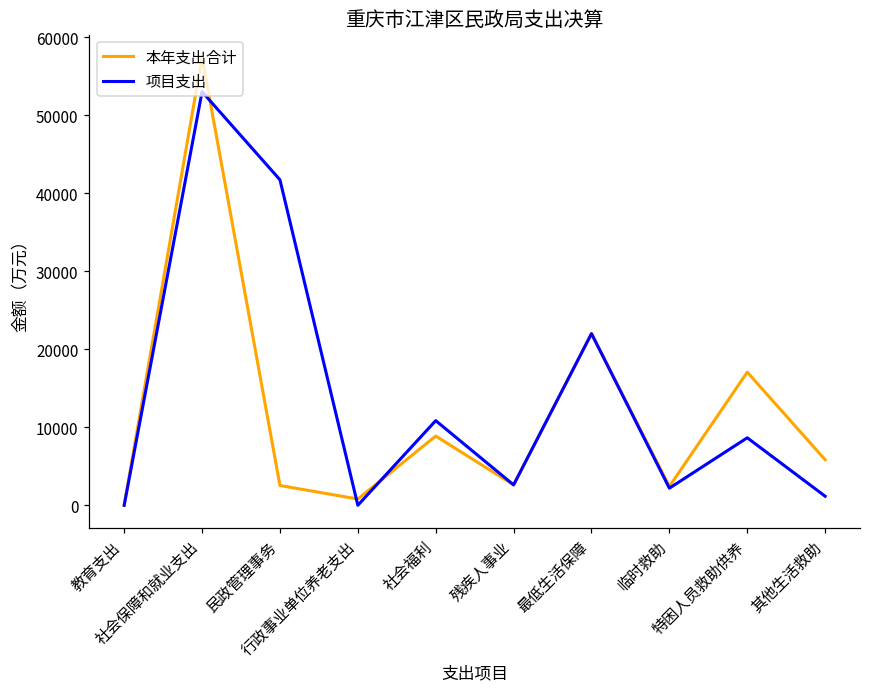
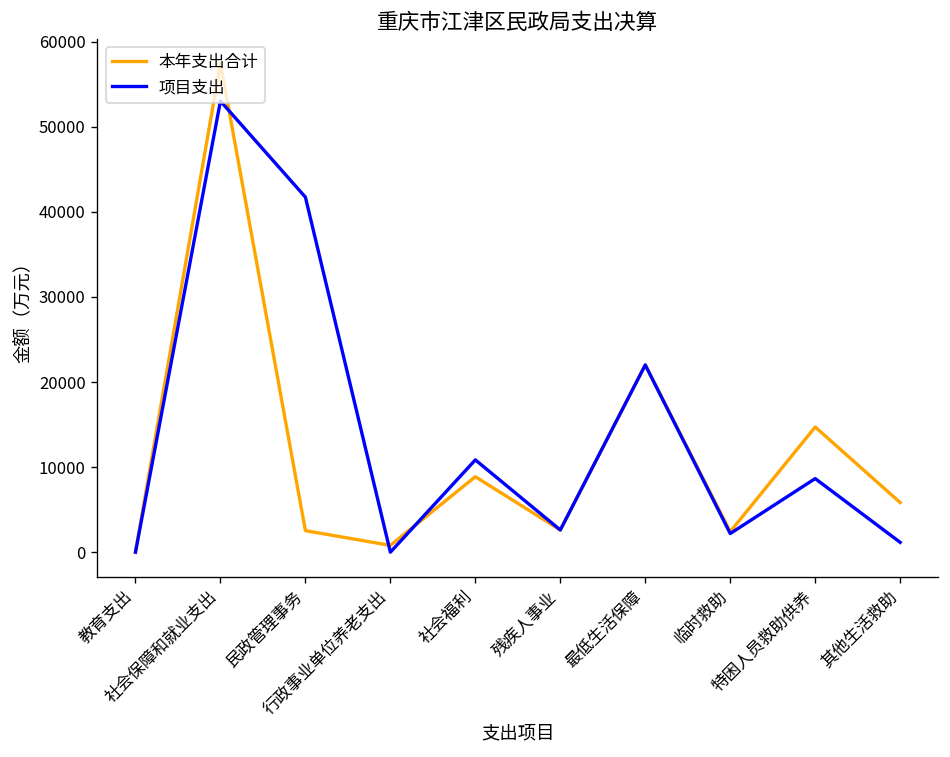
本年支出合计, 特困人员救助供养: 17000 -> 15000
